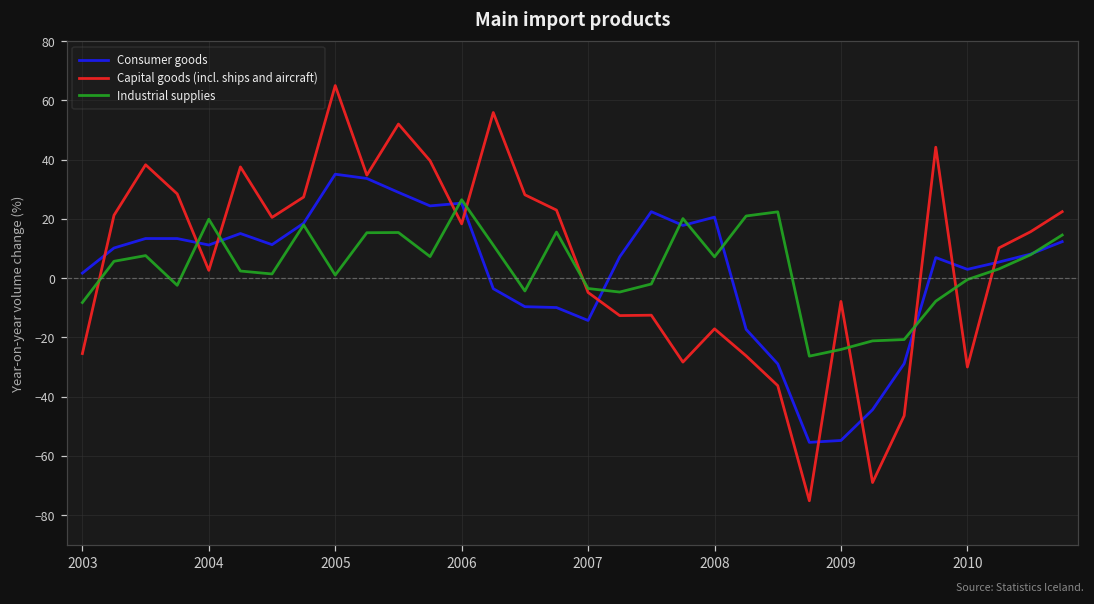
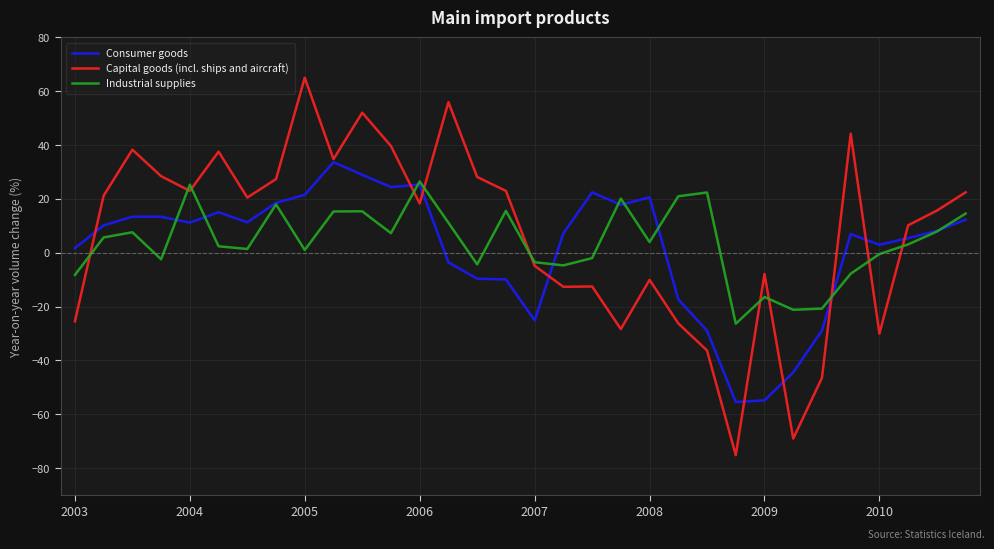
Capital goods (incl. ships and aircraft), 2004: 3 -> 23
Industrial supplies, 2004: 20 -> 25
Consumer goods, 2005: 35 -> 22
Consumer goods, 2007: -14 -> -25
Capital goods (incl. ships and aircraft), 2008: -17 -> -10
Industrial supplies, 2008: 7 -> 4
Industrial supplies, 2009: -24 -> -16
